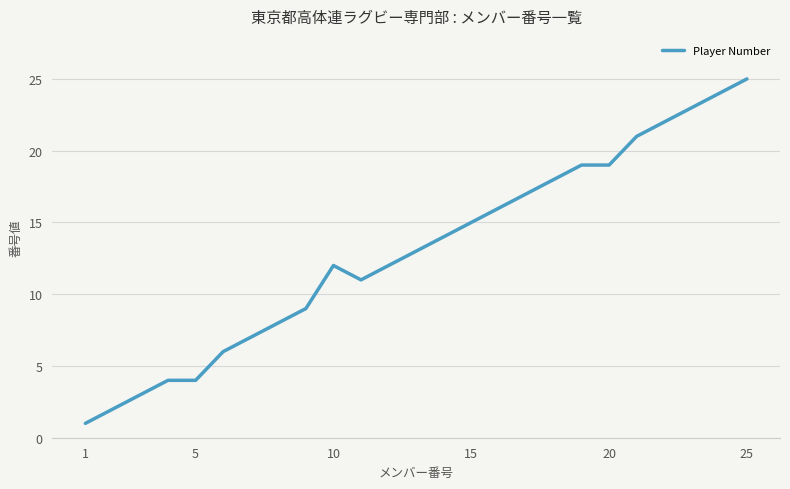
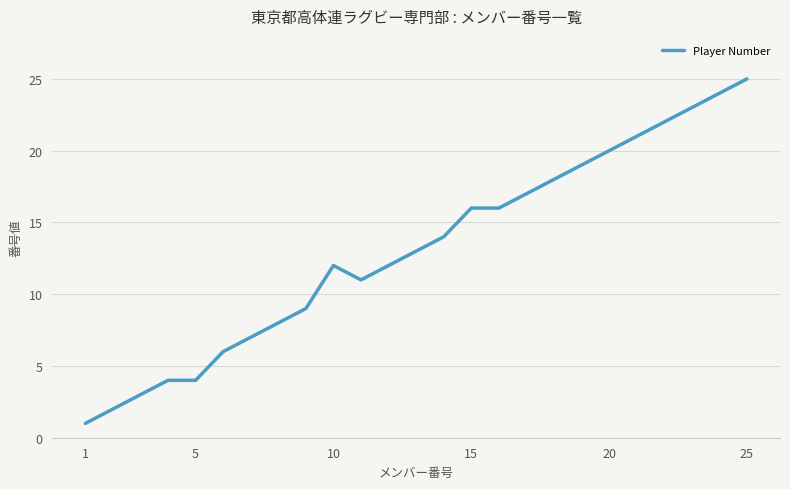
15: 15 -> 16
20: 19 -> 20
